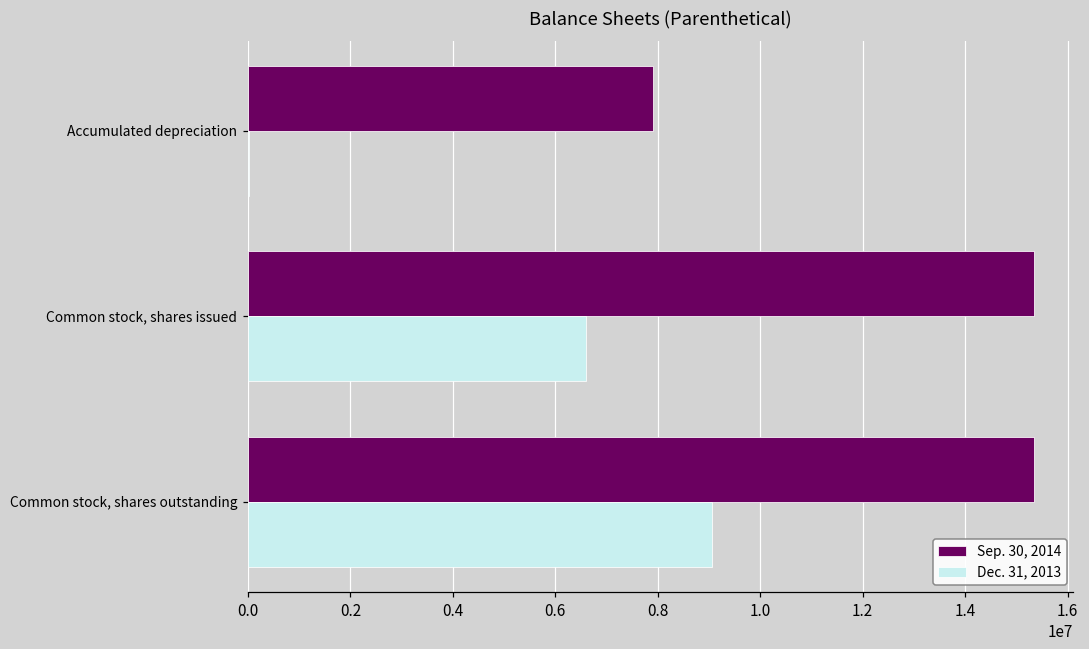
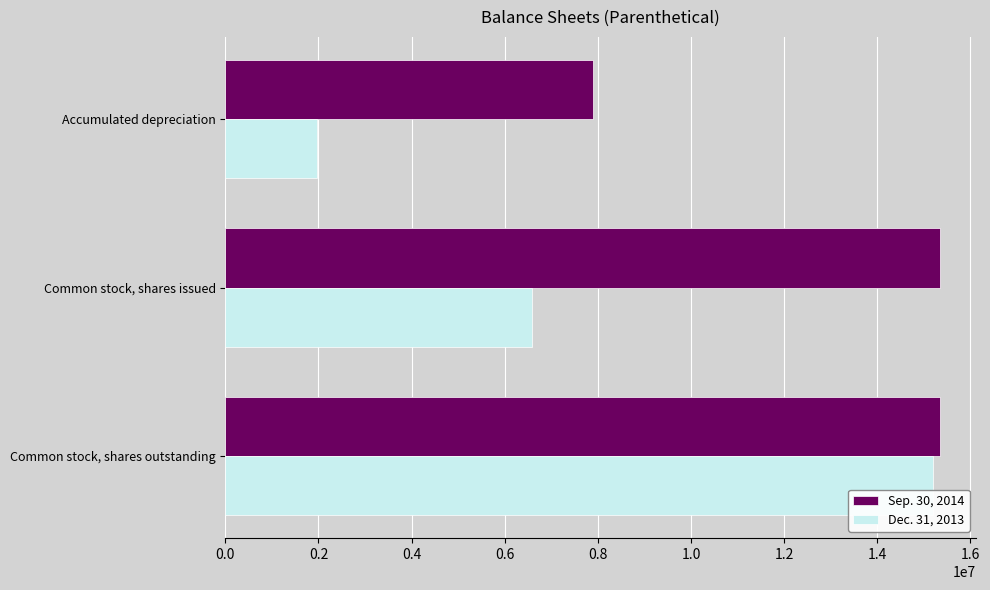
Dec. 31, 2013, Accumulated depreciation: 0 -> 2000000
Dec. 31, 2013, Common stock, shares outstanding: 9100000 -> 15200000
